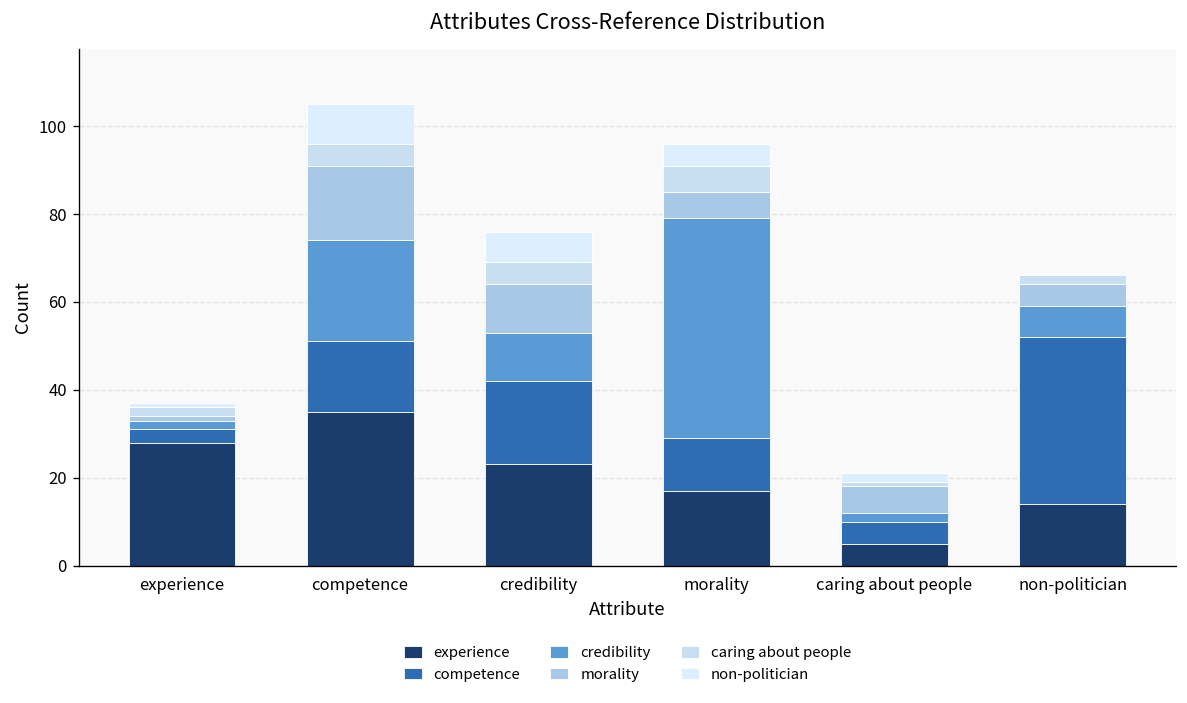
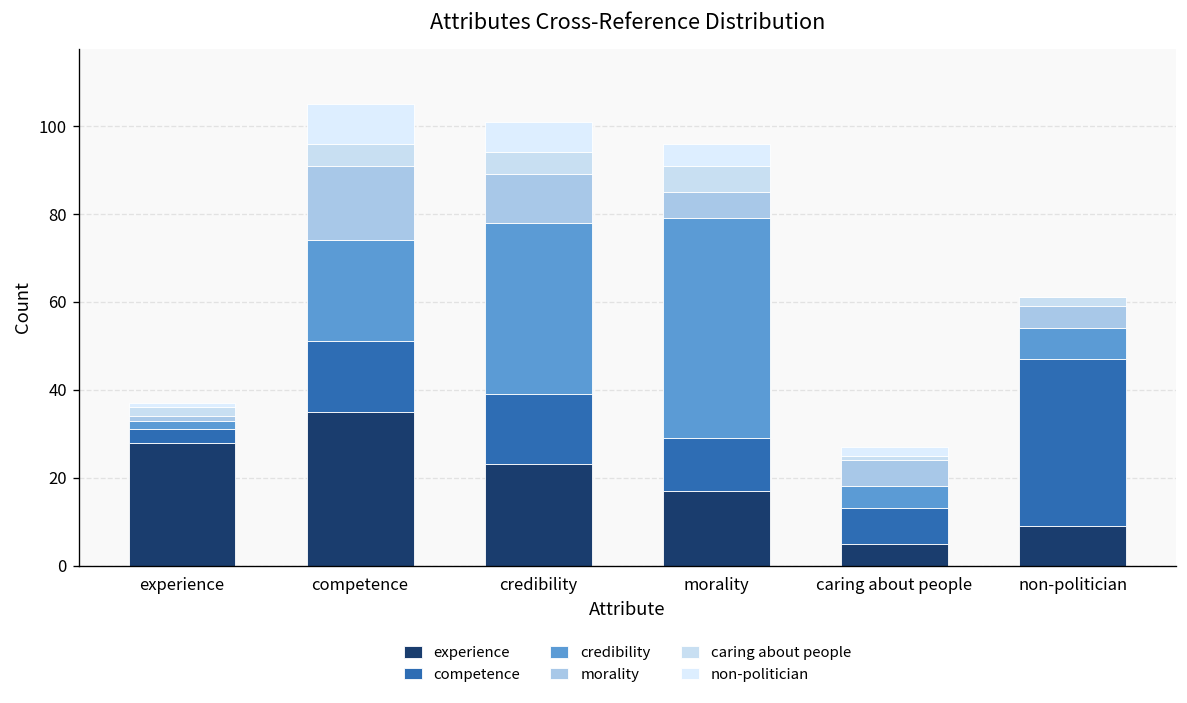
competence, credibility: 19 -> 16
credibility, credibility: 11 -> 39
competence, caring about people: 5 -> 8
credibility, caring about people: 2 -> 5
experience, non-politician: 14 -> 9
